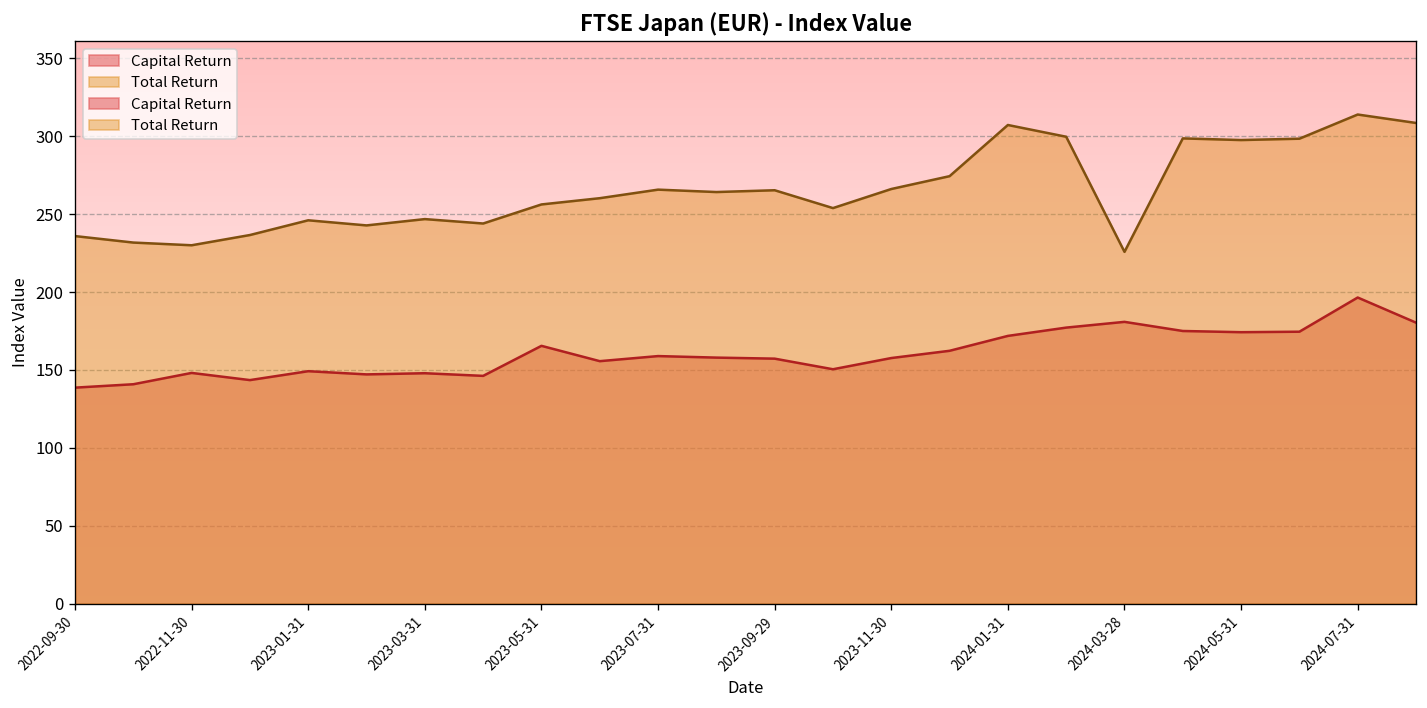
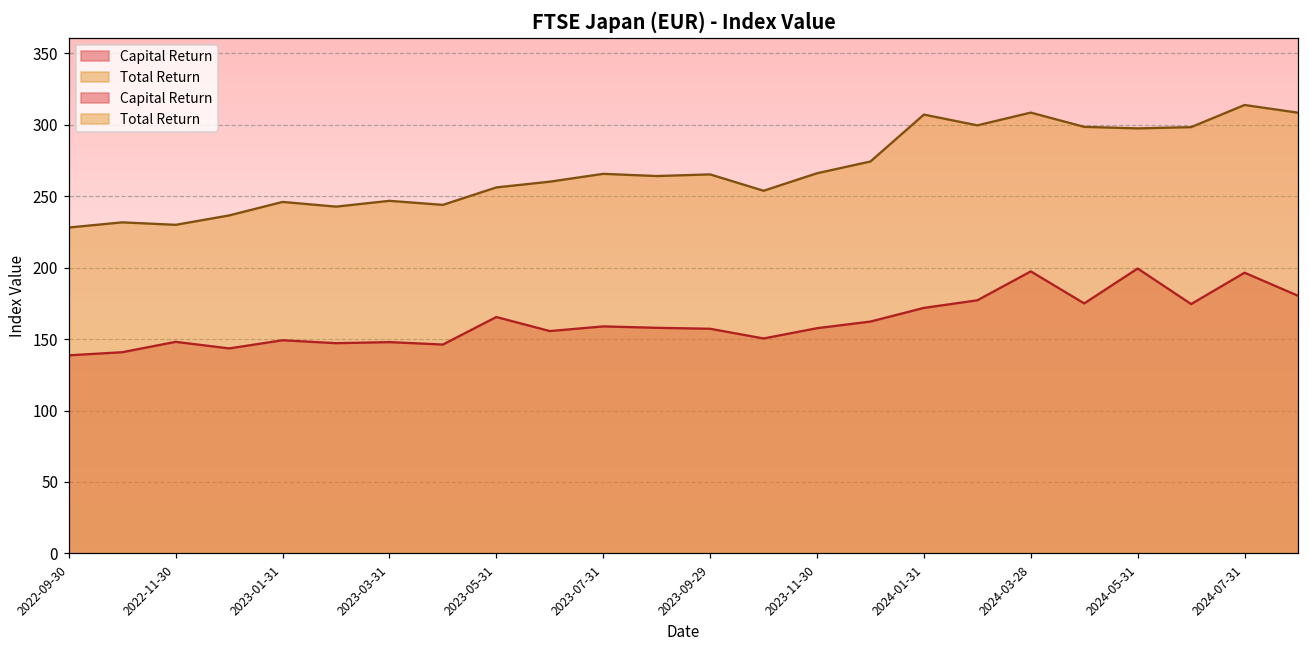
Total Return, 2022-09-30: 236 -> 228
Capital Return, 2024-03-28: 181 -> 197
Total Return, 2024-03-28: 226 -> 309
Capital Return, 2024-05-31: 174 -> 199
